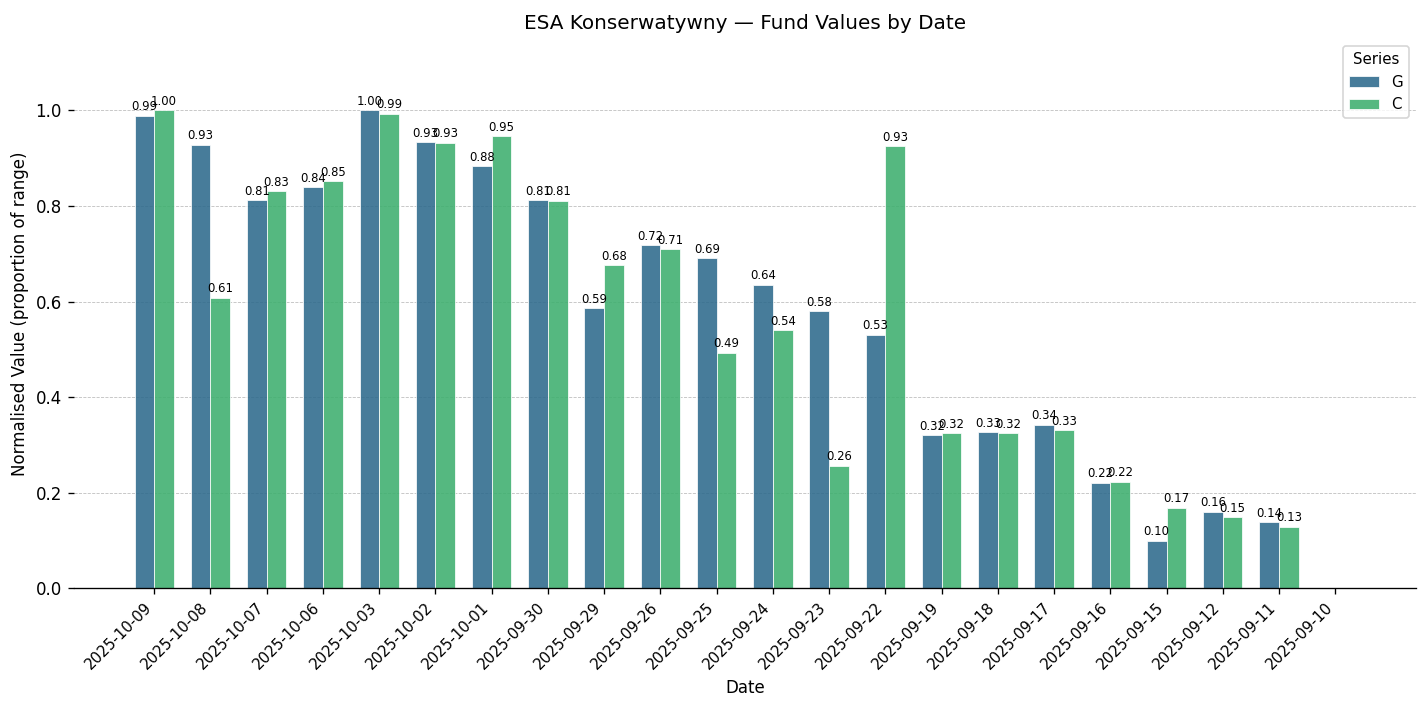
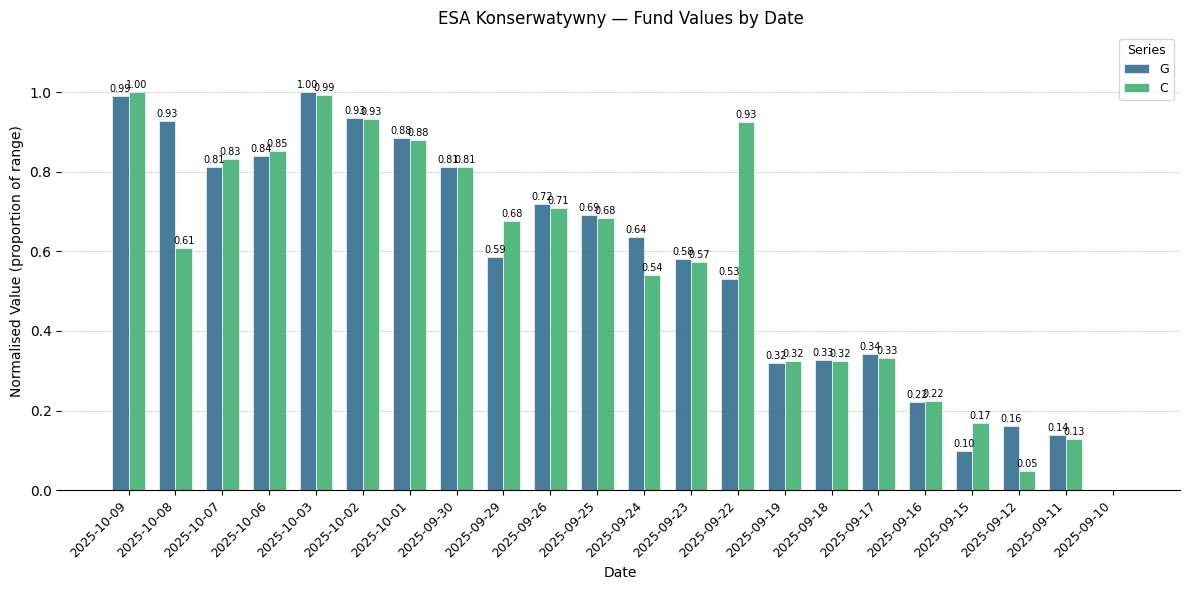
C, 2025-10-01: 0.95 -> 0.88
C, 2025-09-25: 0.49 -> 0.68
C, 2025-09-23: 0.26 -> 0.57
C, 2025-09-12: 0.15 -> 0.05
